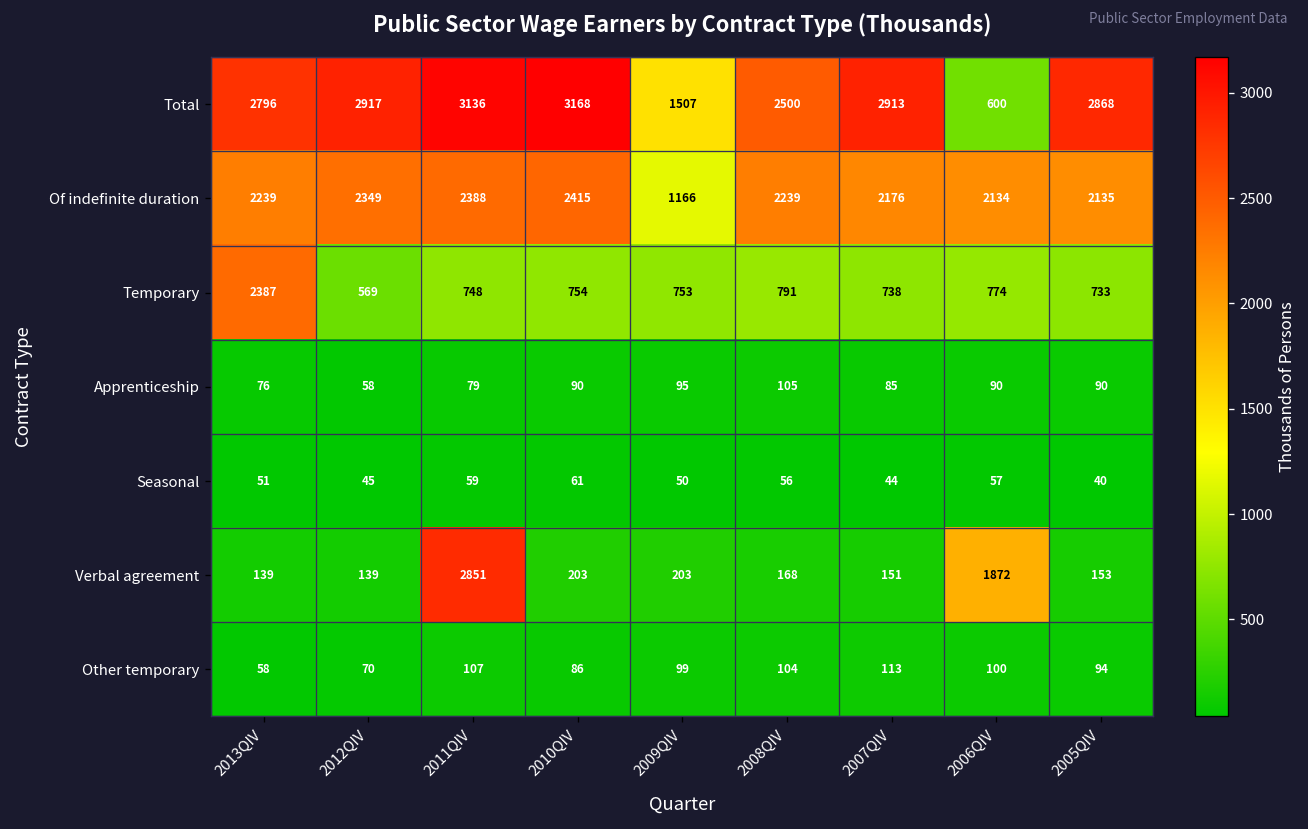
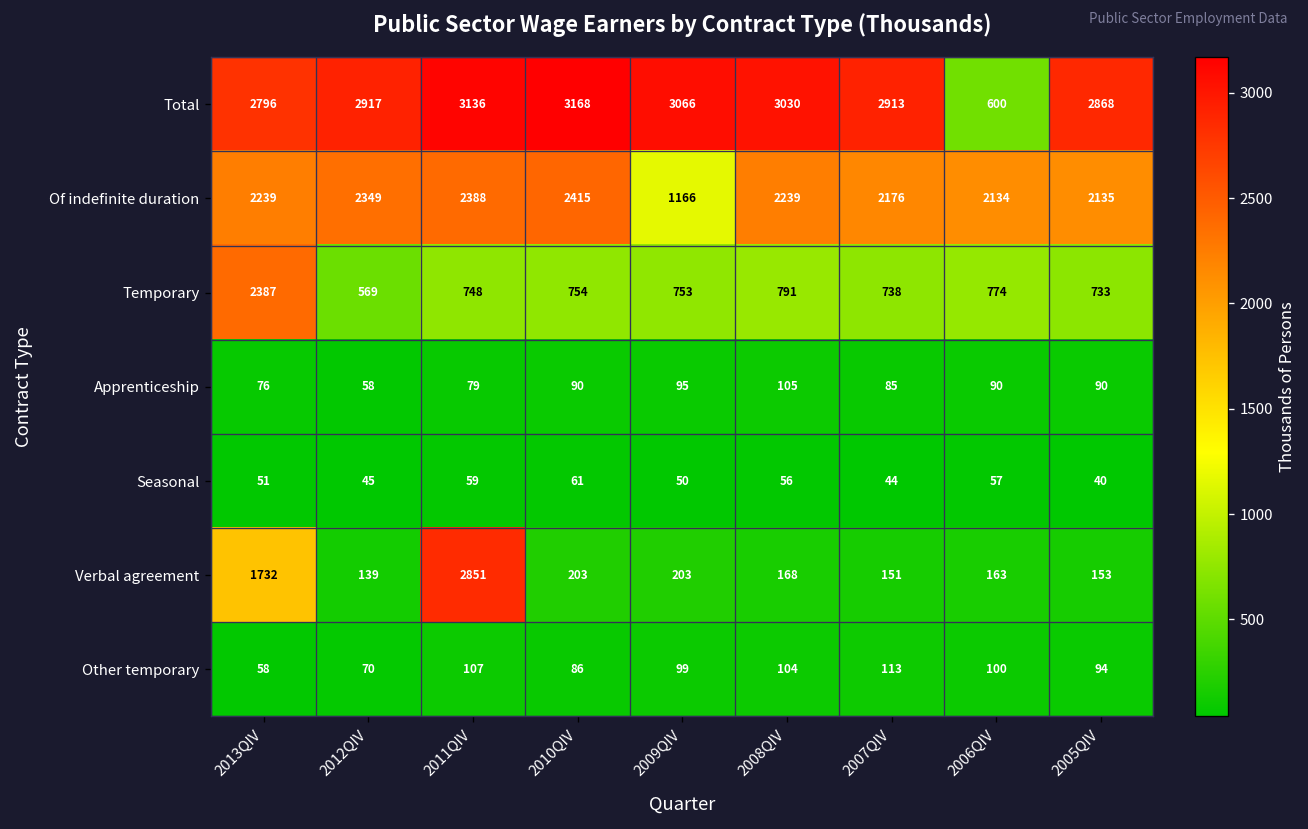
Total, 2009QIV: 1507 -> 3066
Total, 2008QIV: 2500 -> 3030
Verbal agreement, 2013QIV: 139 -> 1732
Verbal agreement, 2006QIV: 1872 -> 163
